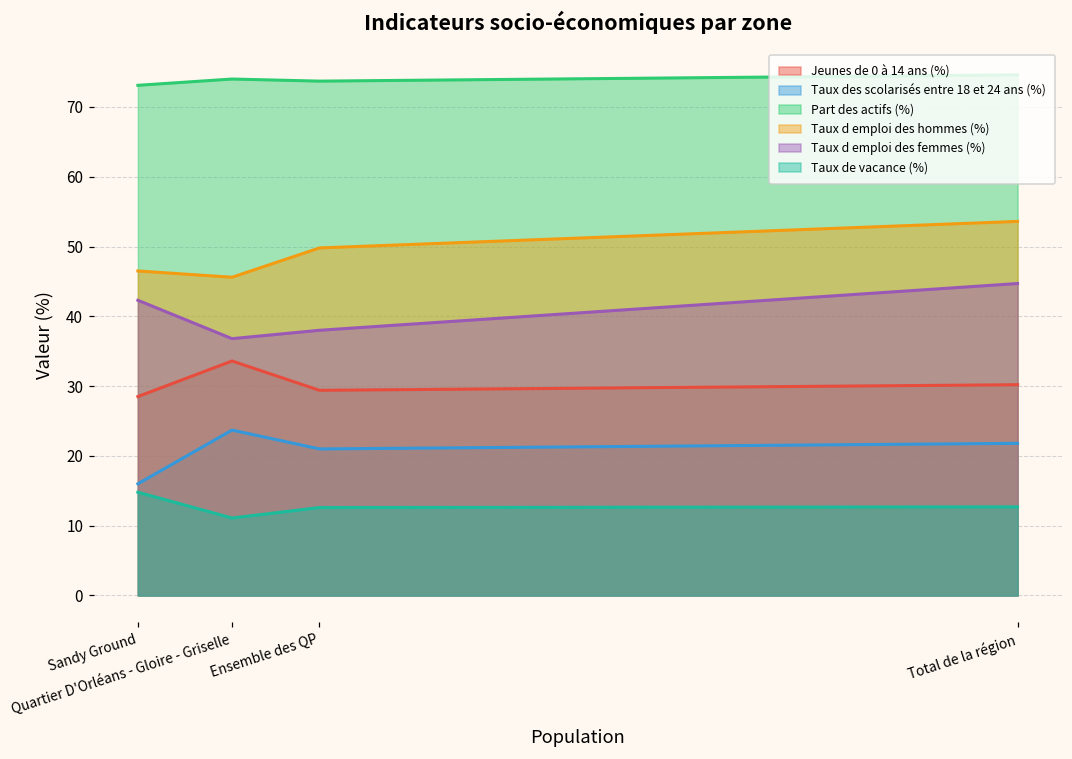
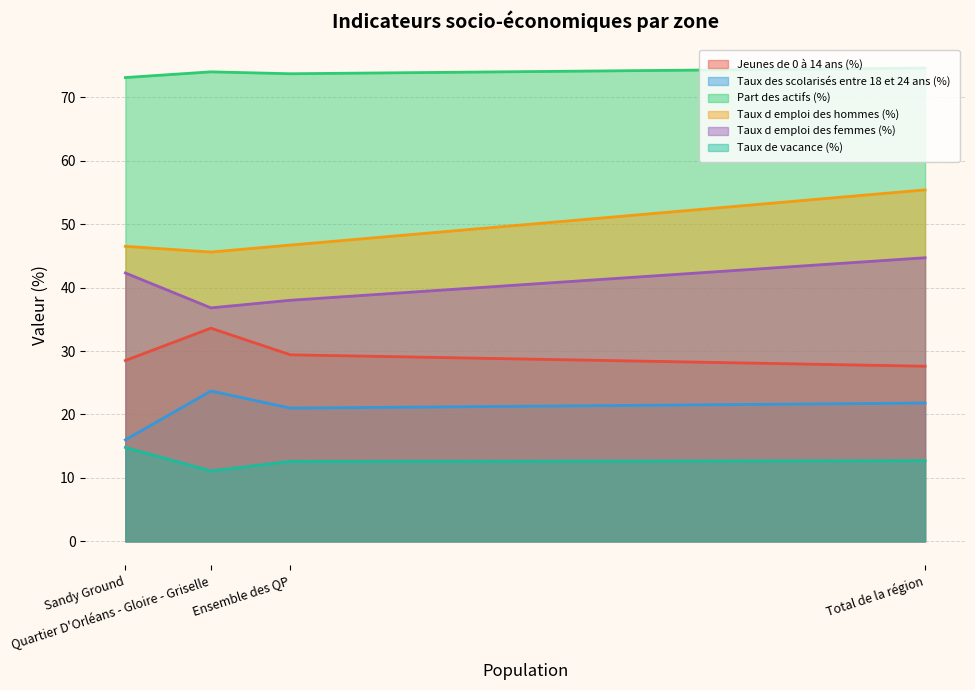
Taux d emploi des hommes (%), Ensemble des QP: 50 -> 47
Jeunes de 0 à 14 ans (%), Total de la région: 30 -> 28
Taux d emploi des hommes (%), Total de la région: 54 -> 55
